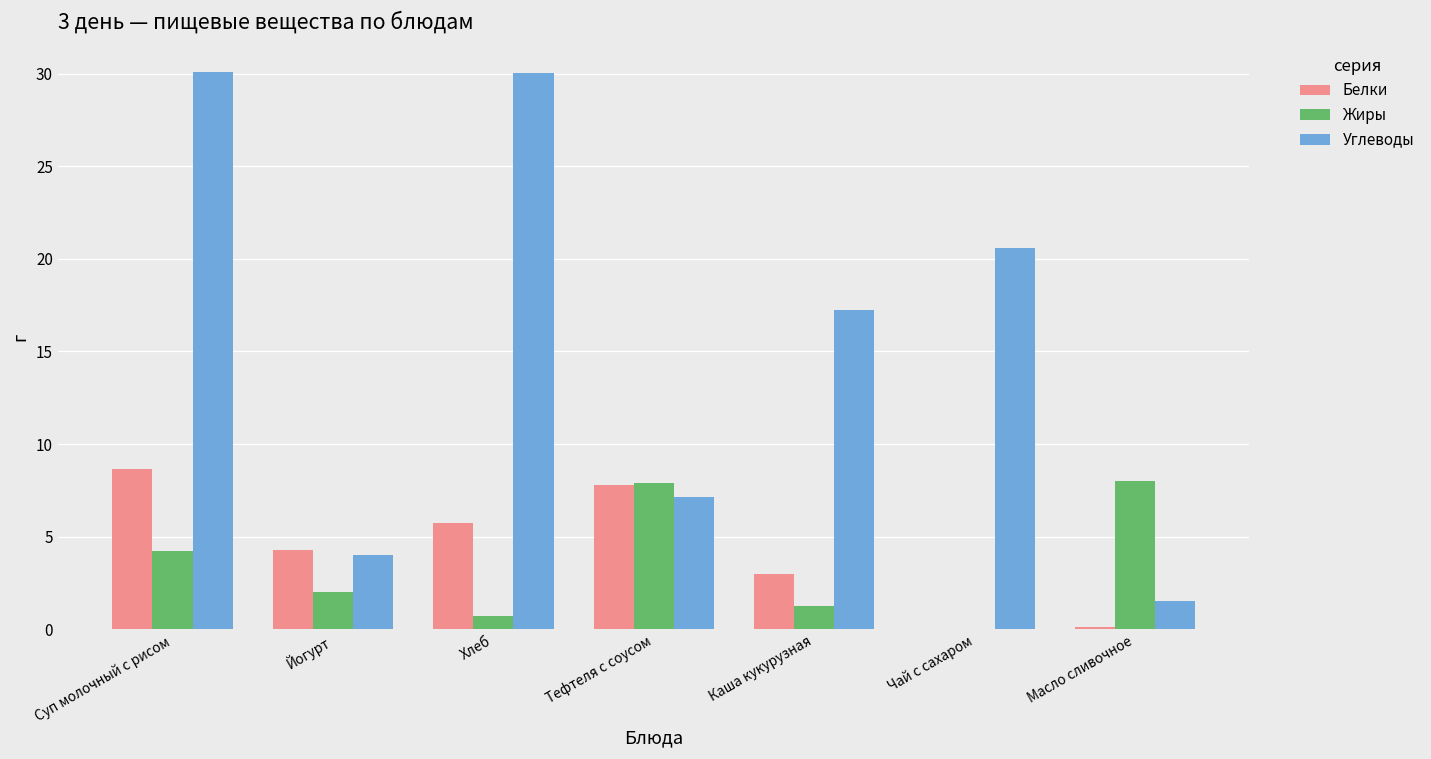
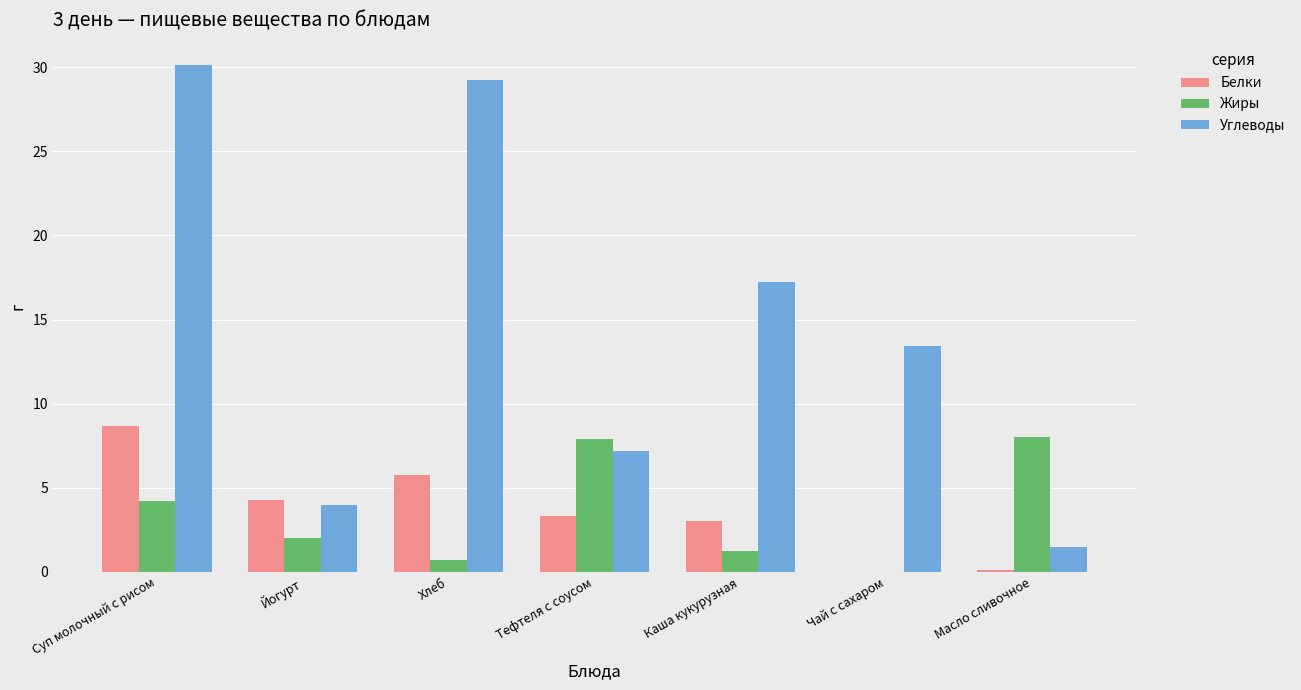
Углеводы, Хлеб: 30.1 -> 29.2
Белки, Тефтеля с соусом: 7.8 -> 3.3
Углеводы, Чай с сахаром: 20.6 -> 13.5
